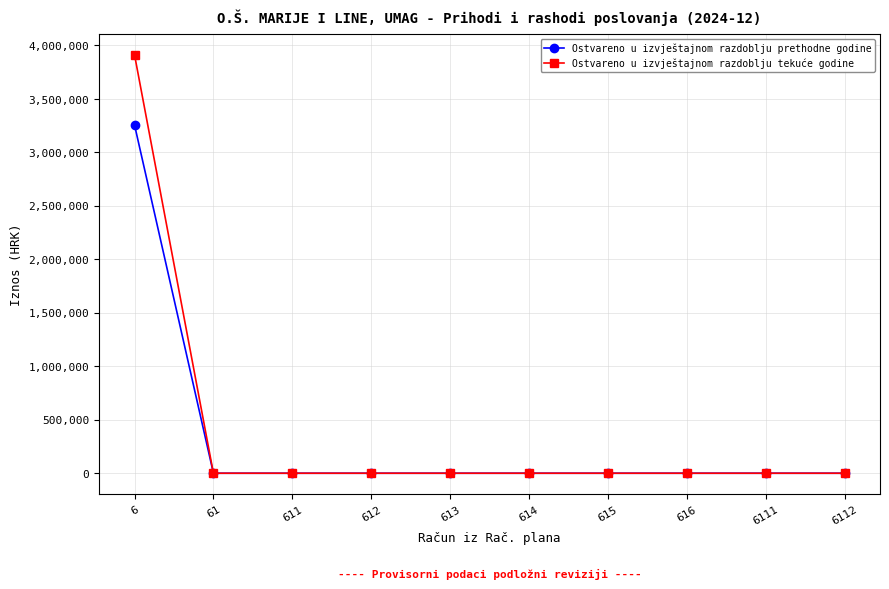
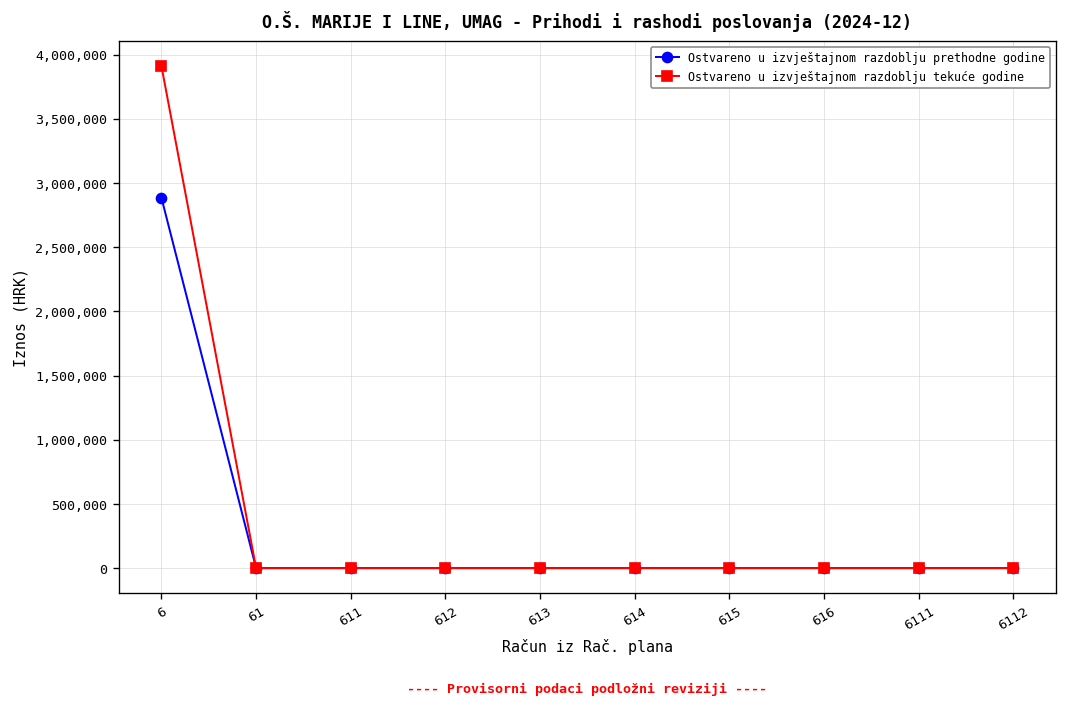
Ostvareno u izvještajnom razdoblju prethodne godine, 6: 3,260,000 -> 2,890,000
